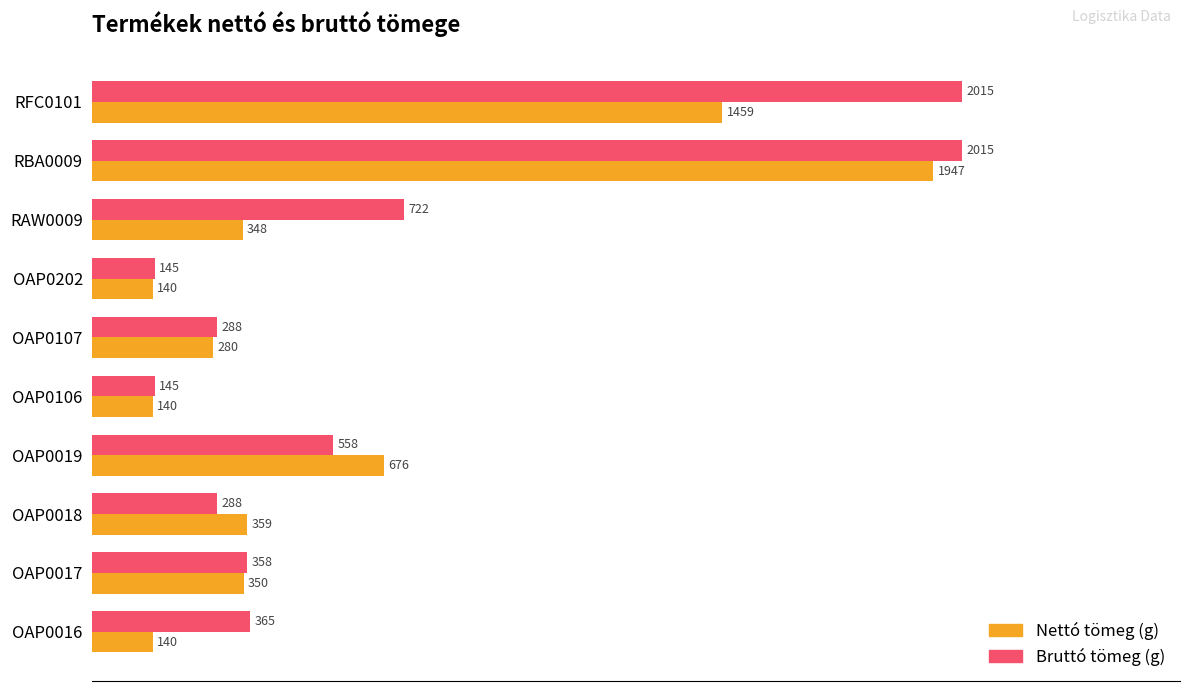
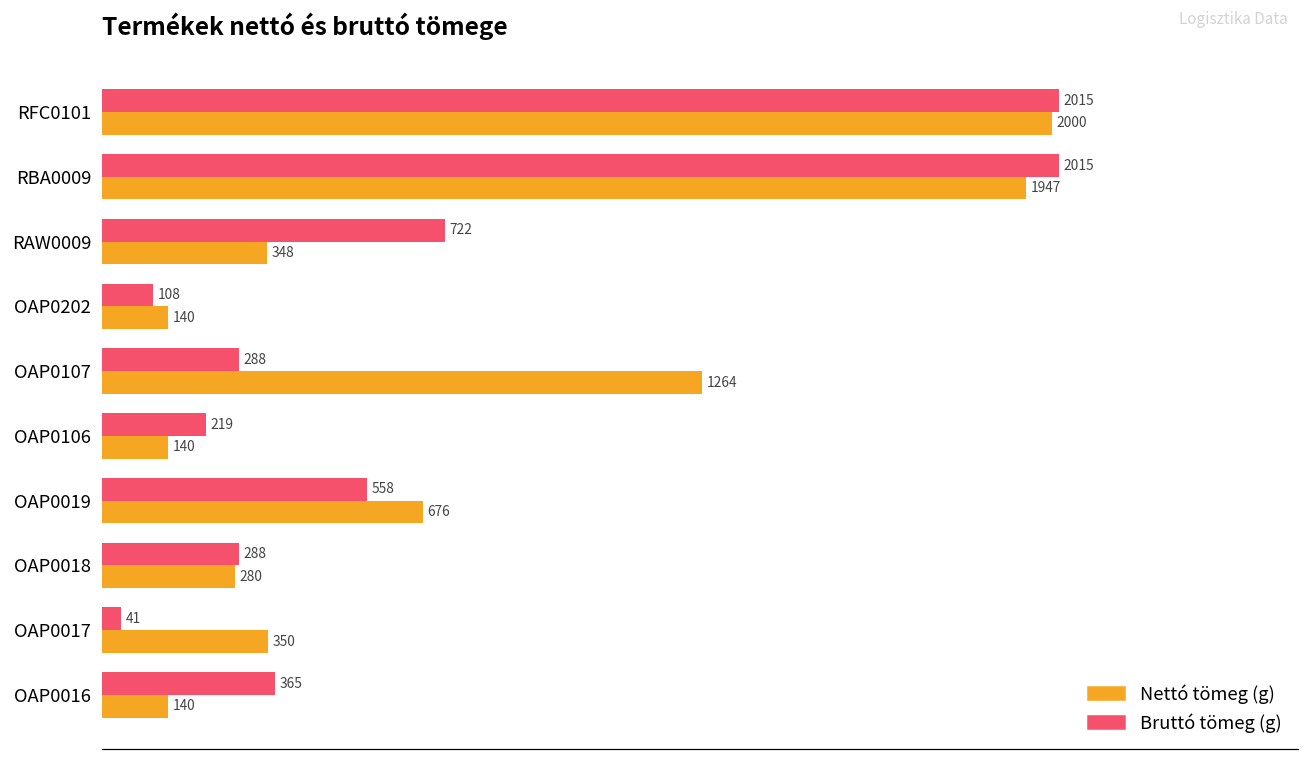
Nettó tömeg (g), RFC0101: 1459 -> 2000
Bruttó tömeg (g), OAP0202: 145 -> 108
Nettó tömeg (g), OAP0107: 280 -> 1264
Bruttó tömeg (g), OAP0106: 145 -> 219
Nettó tömeg (g), OAP0018: 359 -> 280
Bruttó tömeg (g), OAP0017: 358 -> 41
